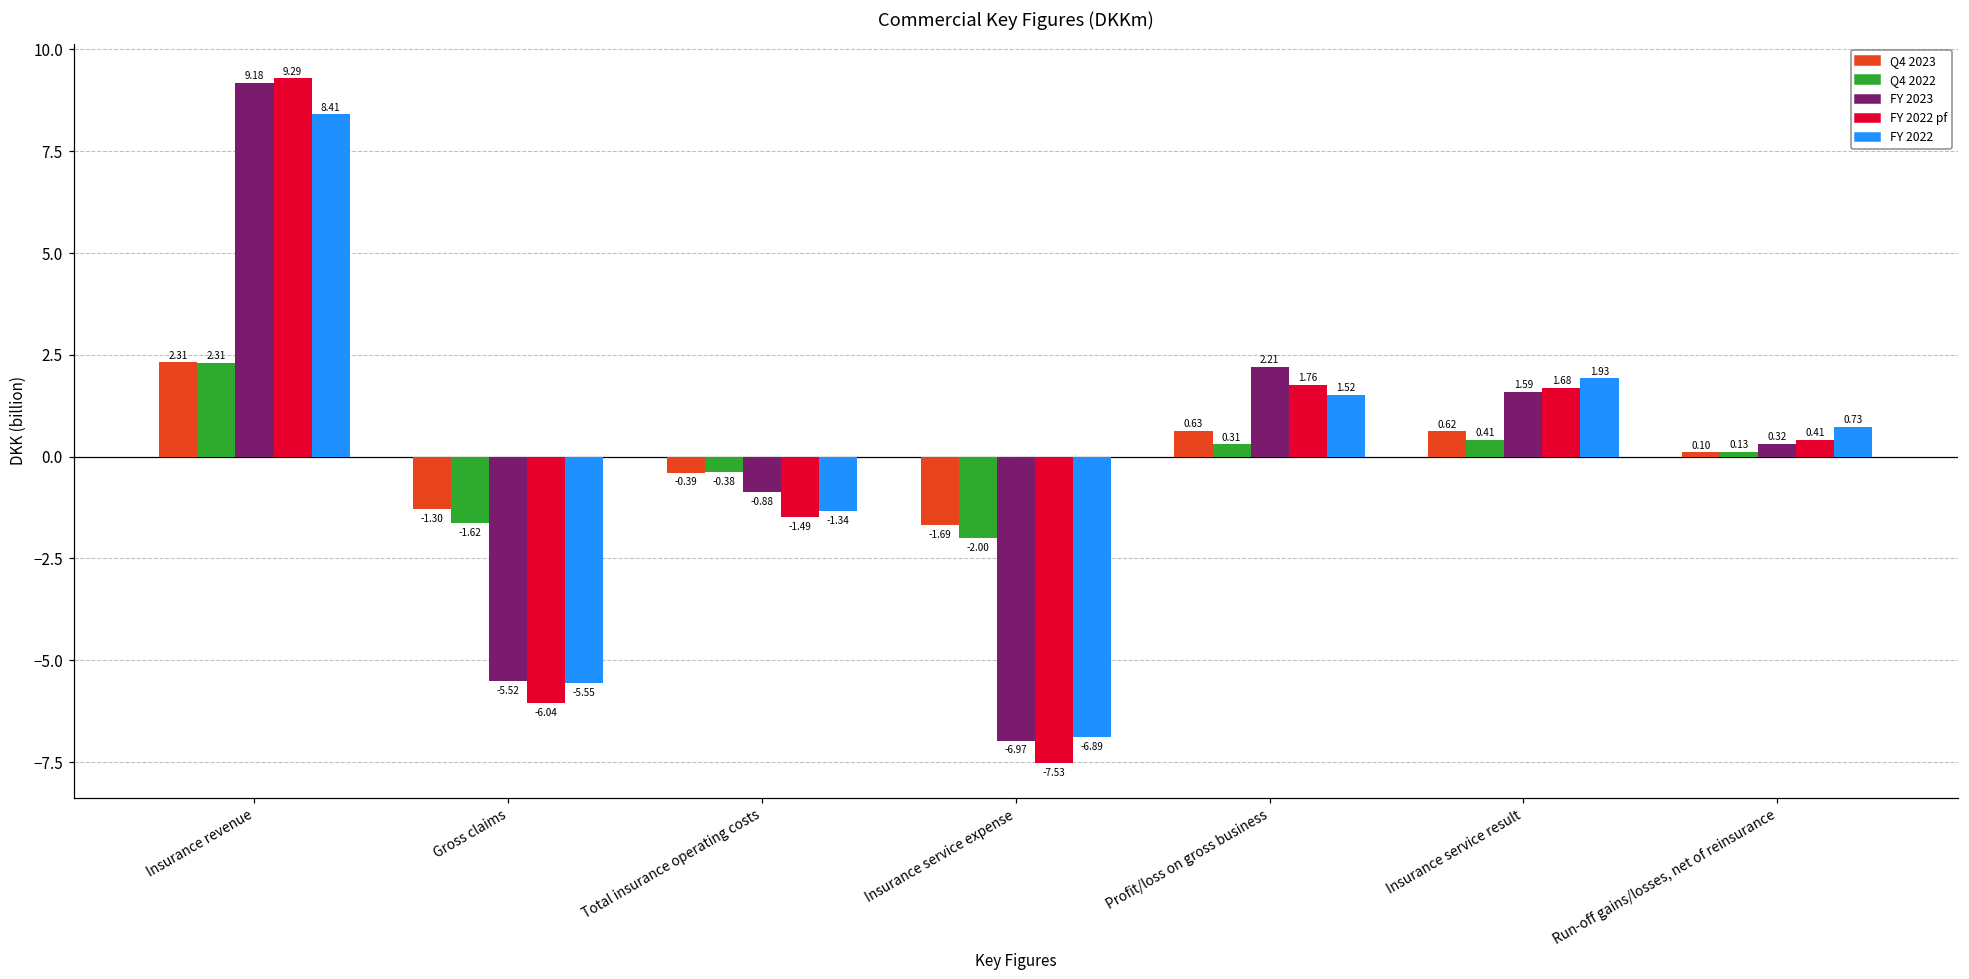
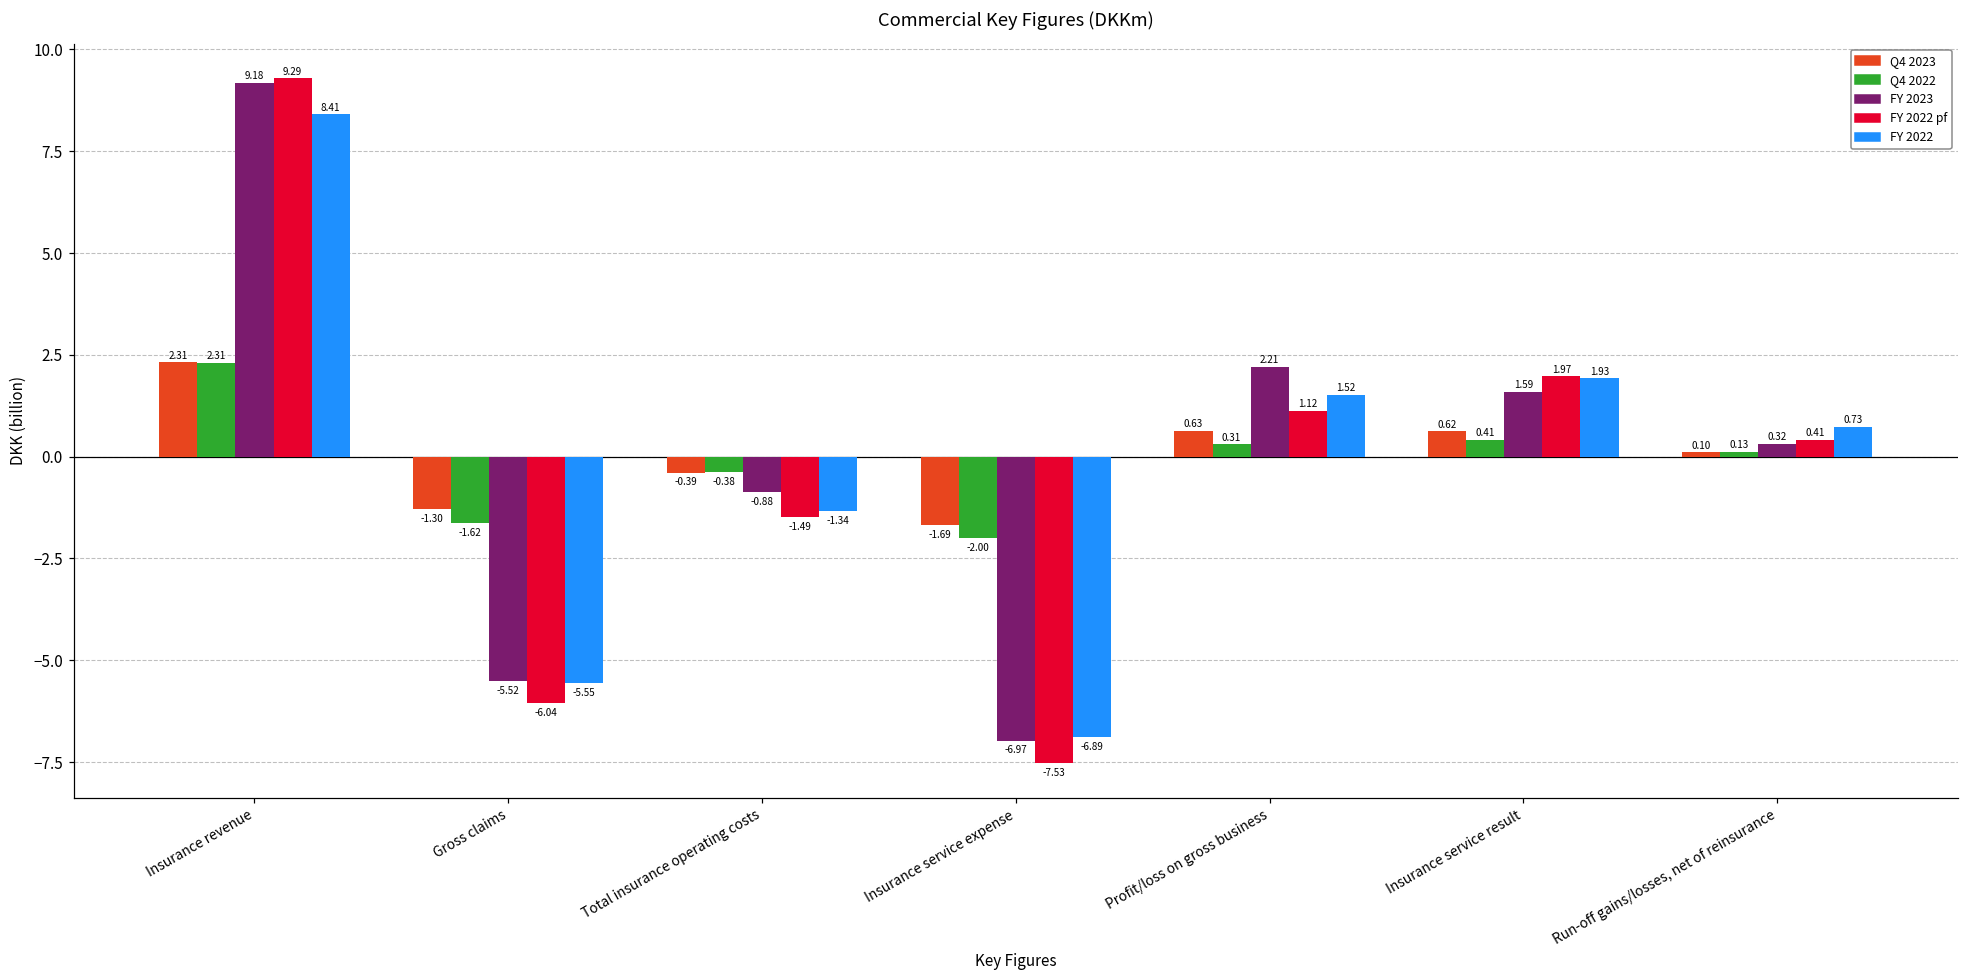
FY 2022 pf, Profit/loss on gross business: 1.76 -> 1.12
FY 2022 pf, Insurance service result: 1.68 -> 1.97
